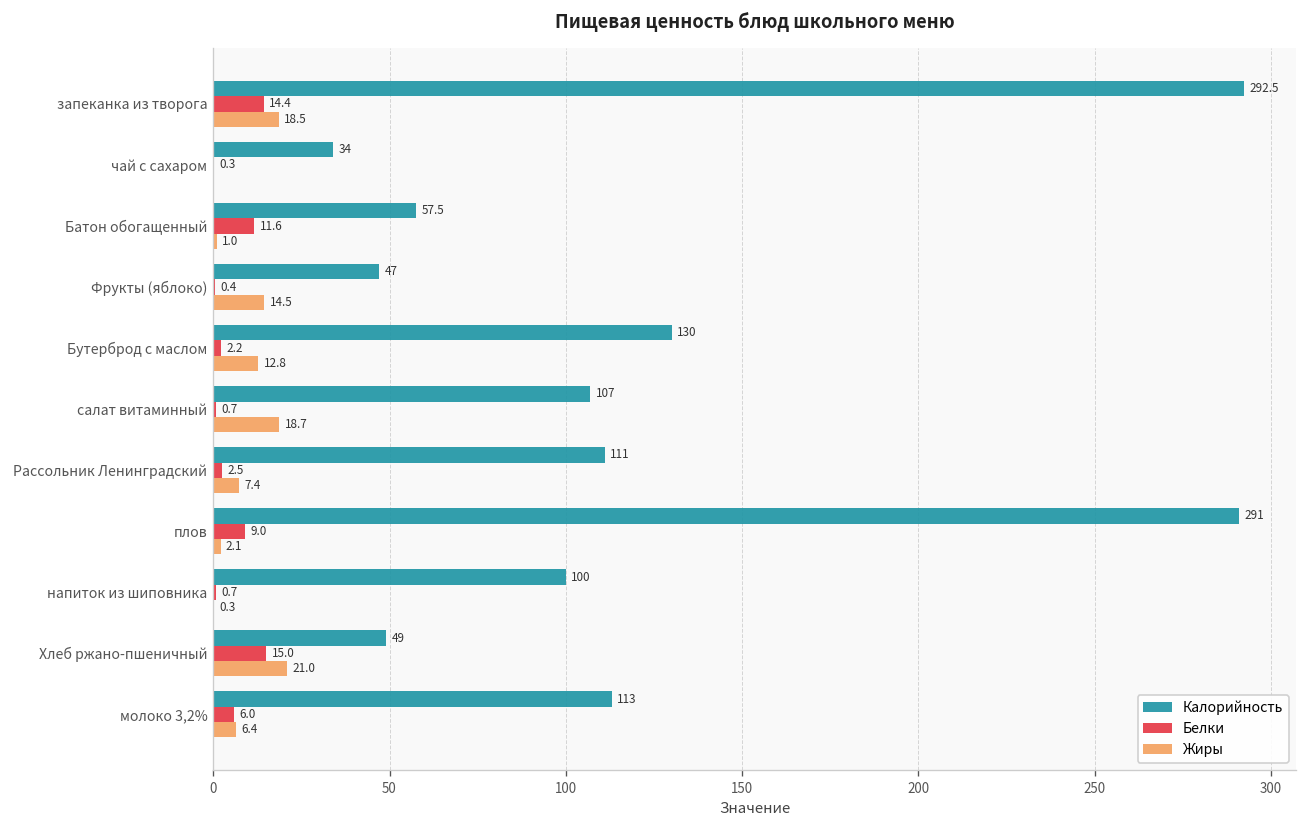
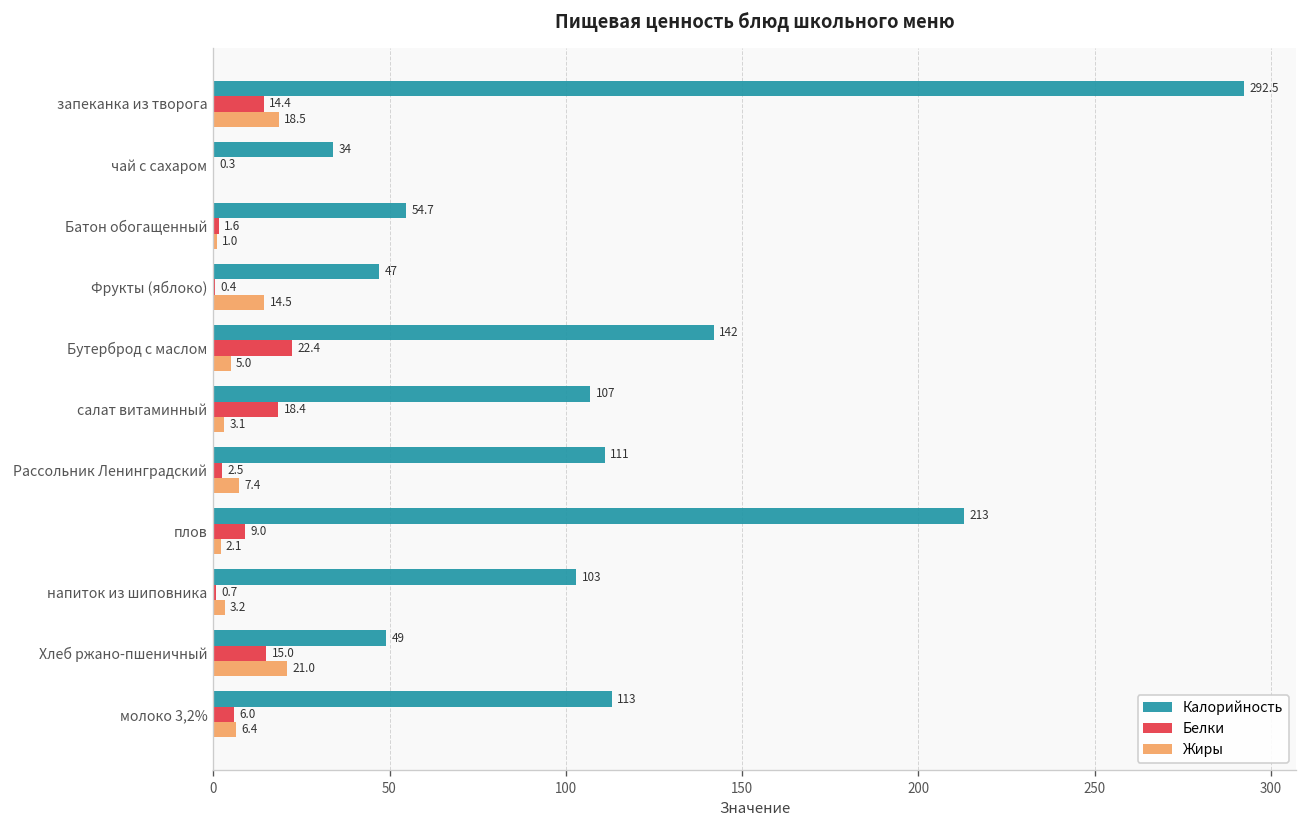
Калорийность, Батон обогащенный: 57.5 -> 54.7
Белки, Батон обогащенный: 11.6 -> 1.6
Калорийность, Бутерброд с маслом: 130 -> 142
Белки, Бутерброд с маслом: 2.2 -> 22.4
Жиры, Бутерброд с маслом: 12.8 -> 5.0
Белки, салат витаминный: 0.7 -> 18.4
Жиры, салат витаминный: 18.7 -> 3.1
Калорийность, плов: 291 -> 213
Калорийность, напиток из шиповника: 100 -> 103
Жиры, напиток из шиповника: 0.3 -> 3.2
